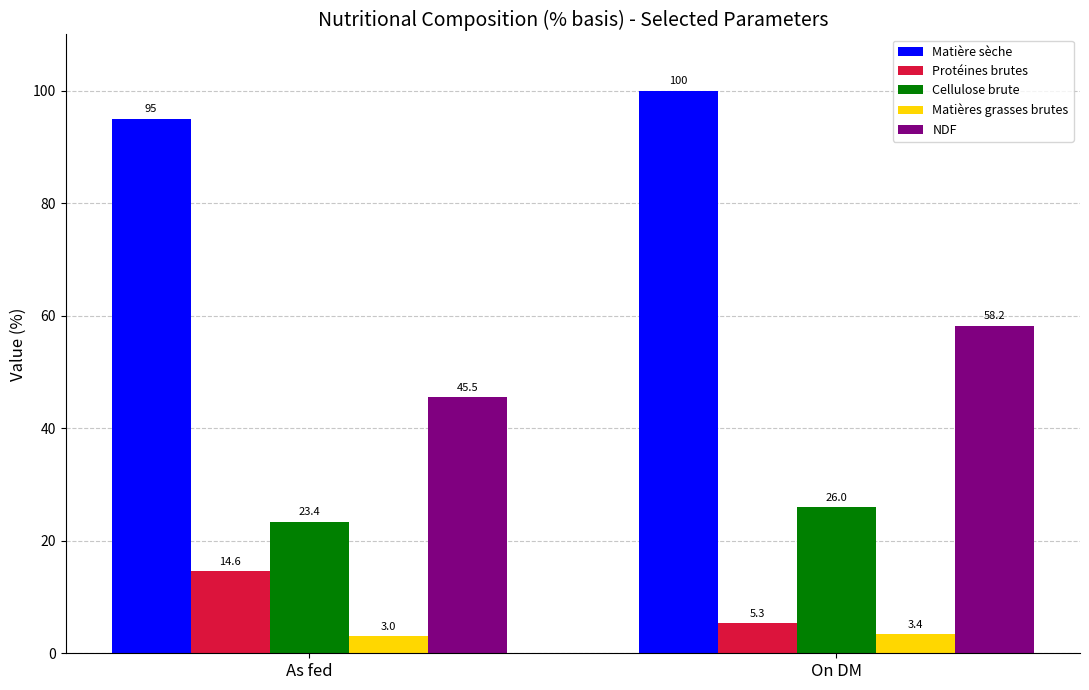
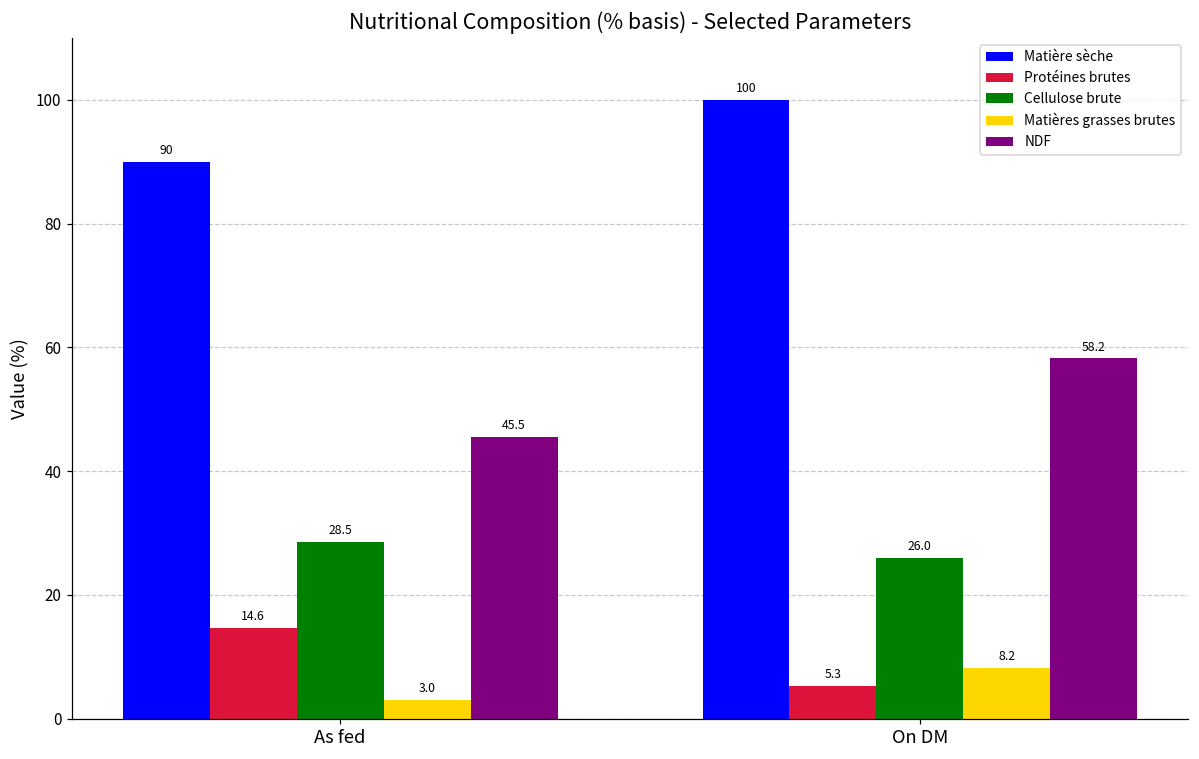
Matière sèche, As fed: 95 -> 90
Cellulose brute, As fed: 23.4 -> 28.5
Matières grasses brutes, On DM: 3.4 -> 8.2
